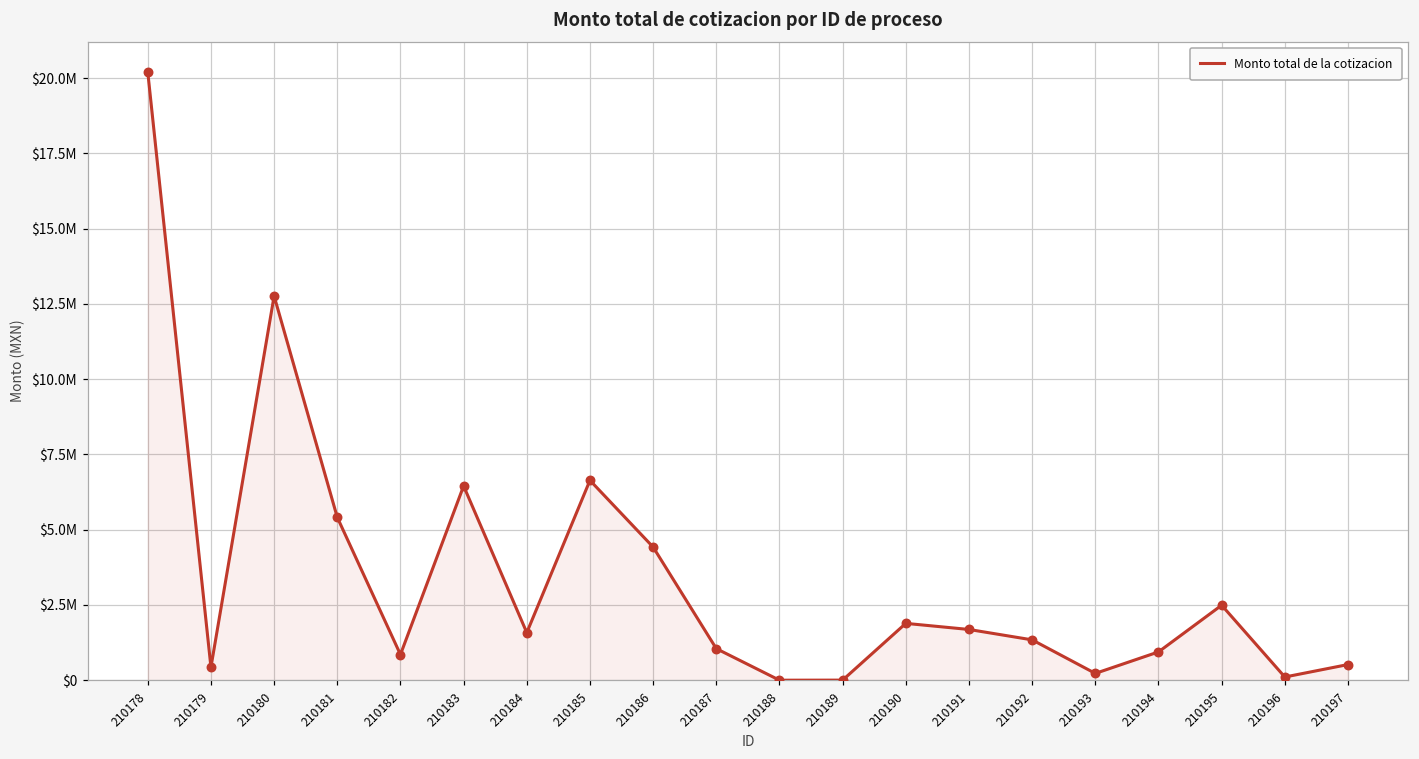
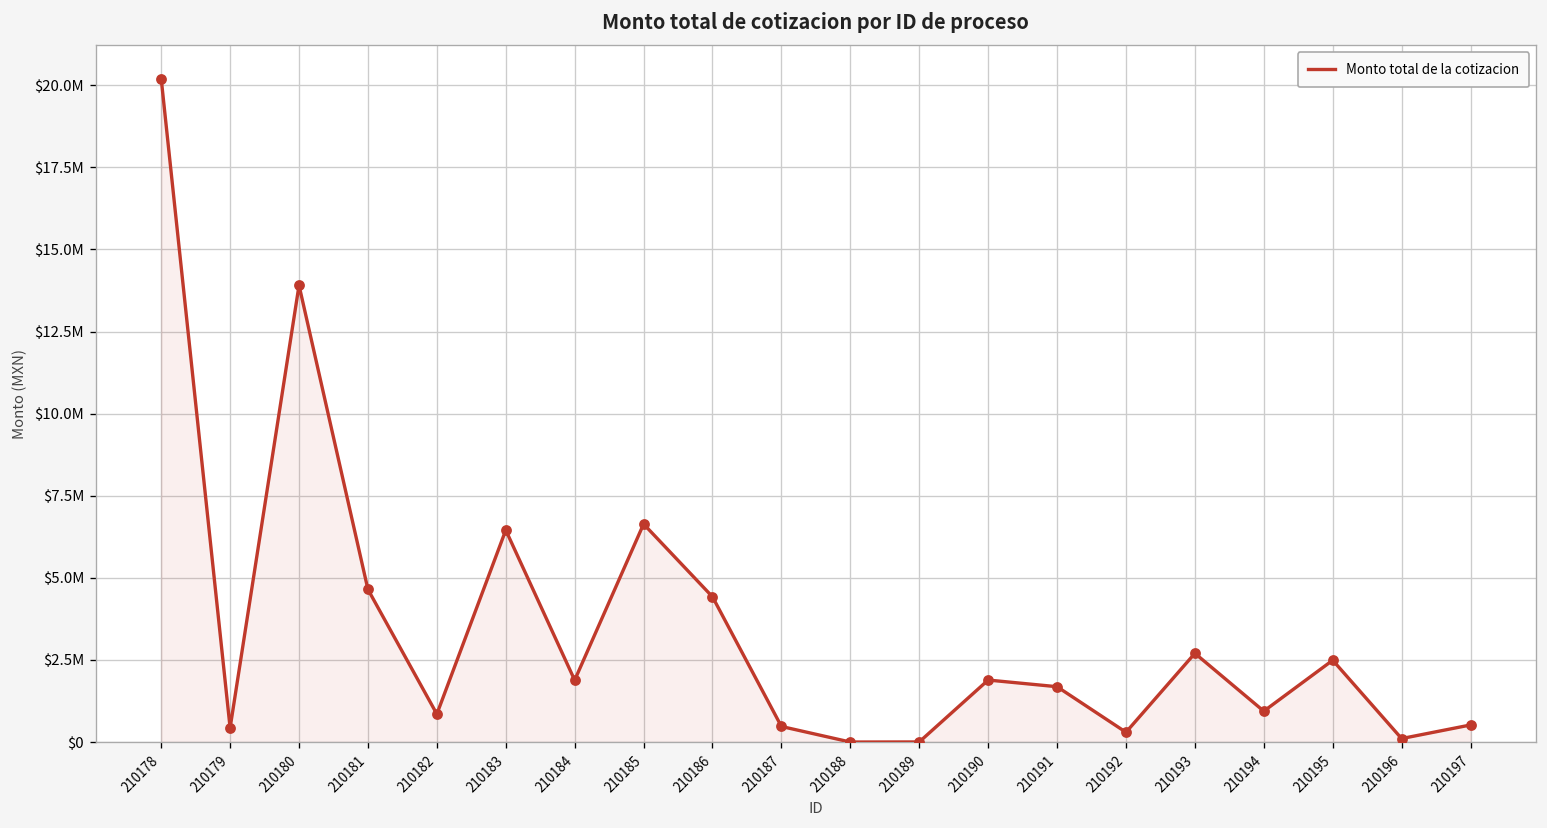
210180: $12800000 -> $13900000
210181: $5400000 -> $4600000
210184: $1600000 -> $1900000
210187: $1000000 -> $500000
210192: $1300000 -> $300000
210193: $200000 -> $2700000
